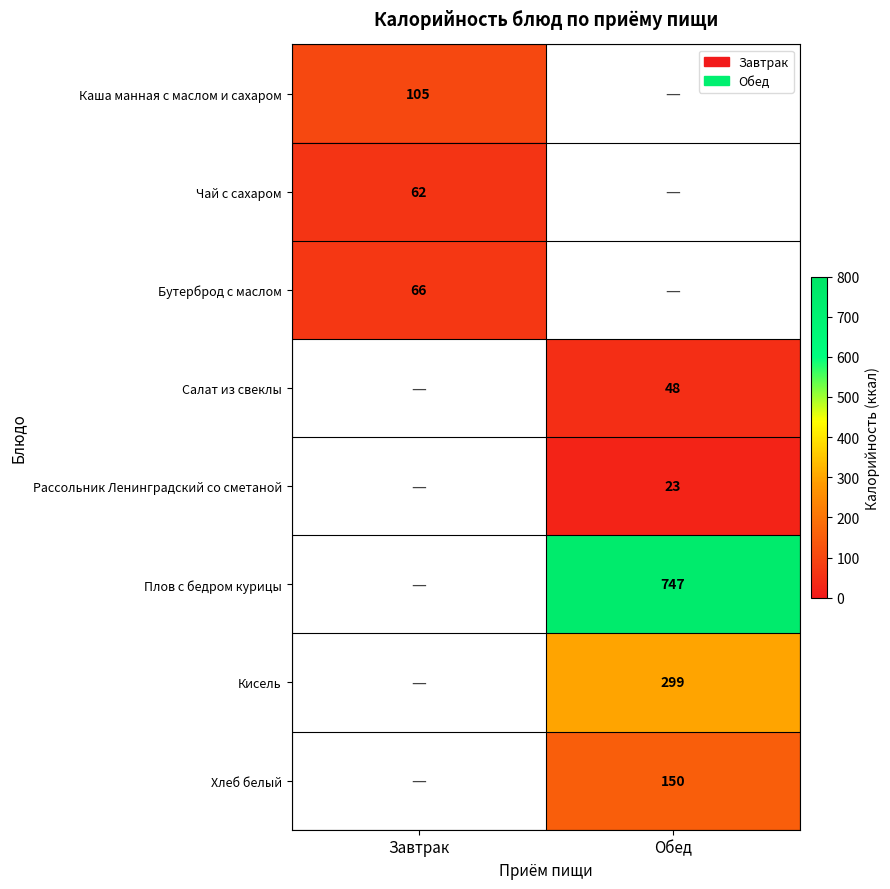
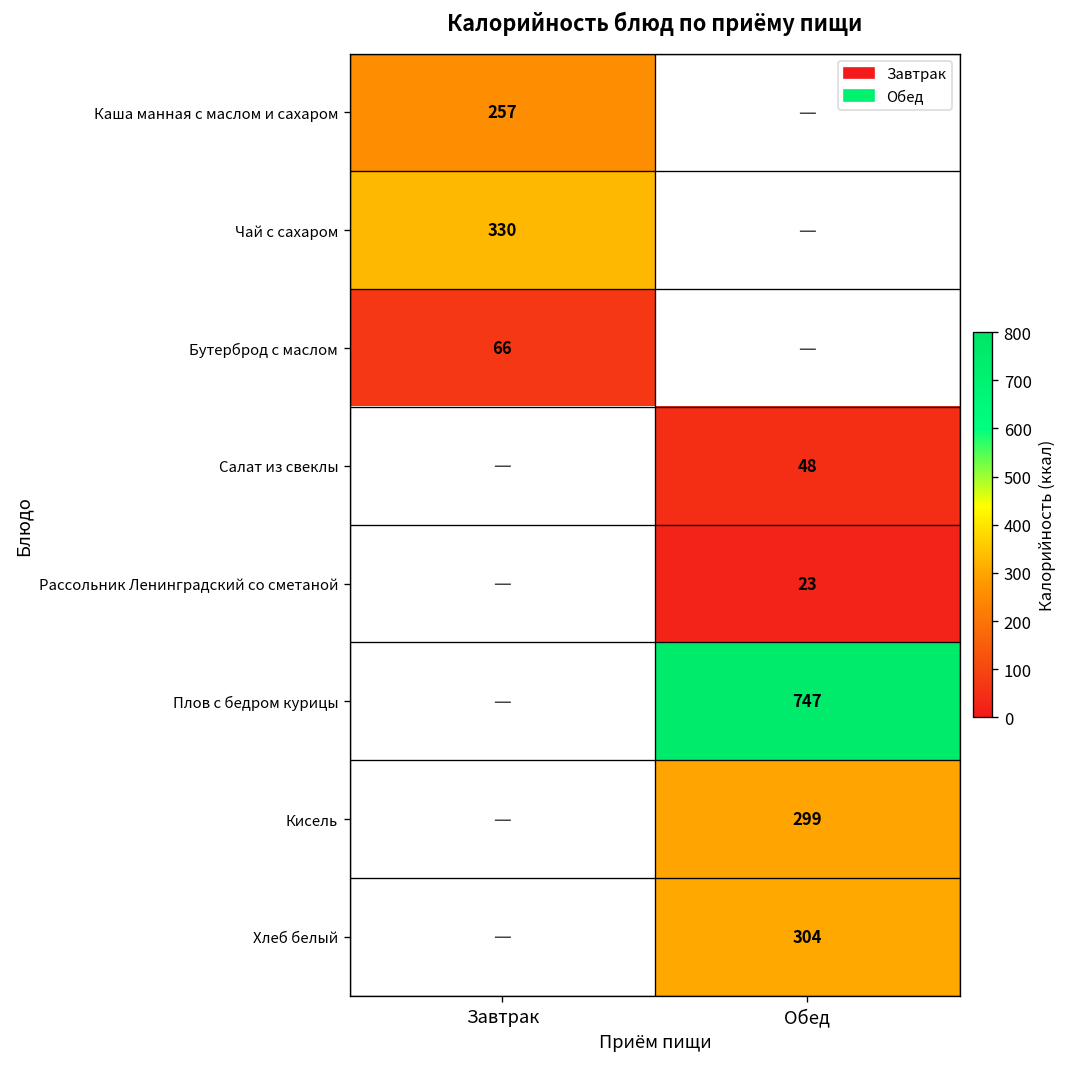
Каша манная с маслом и сахаром, Завтрак: 105 -> 257
Чай с сахаром, Завтрак: 62 -> 330
Хлеб белый, Обед: 150 -> 304
